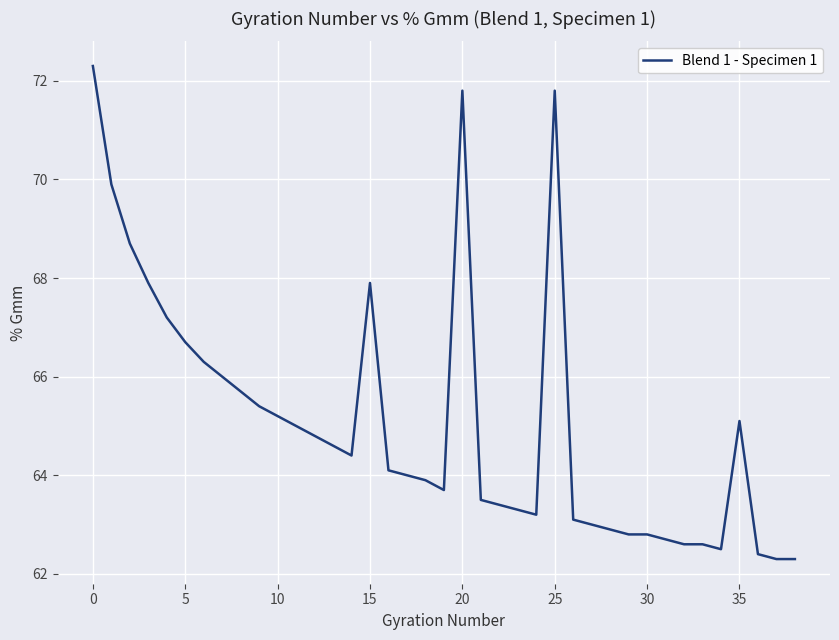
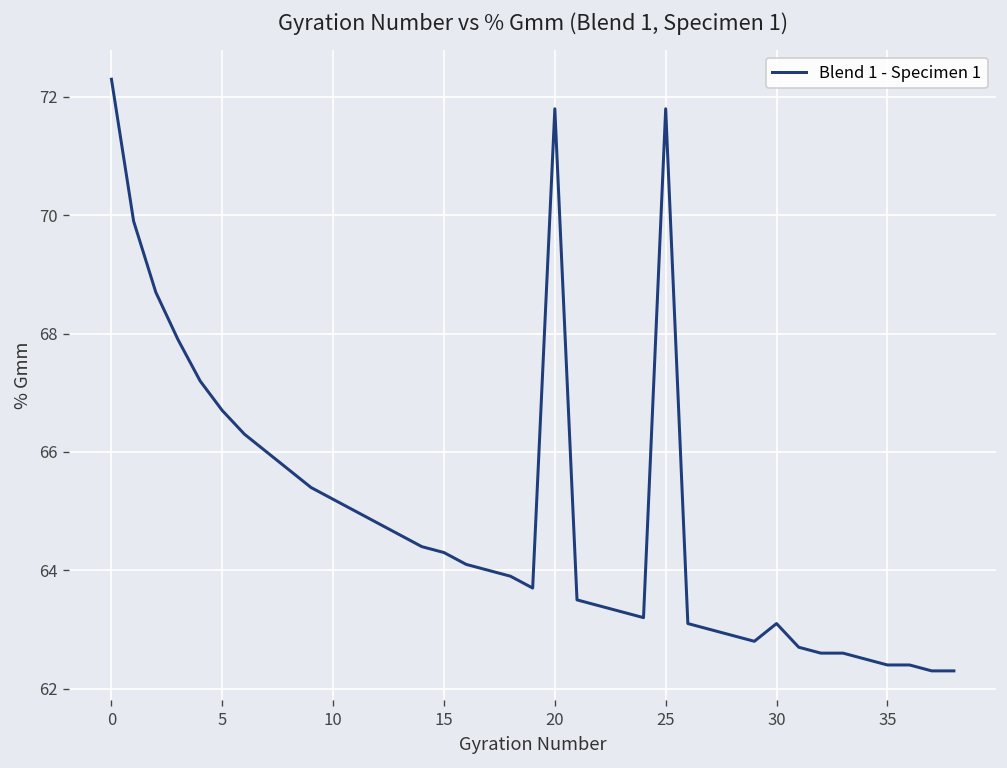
15: 67.9 -> 64.3
30: 62.8 -> 63.1
35: 65.1 -> 62.4
